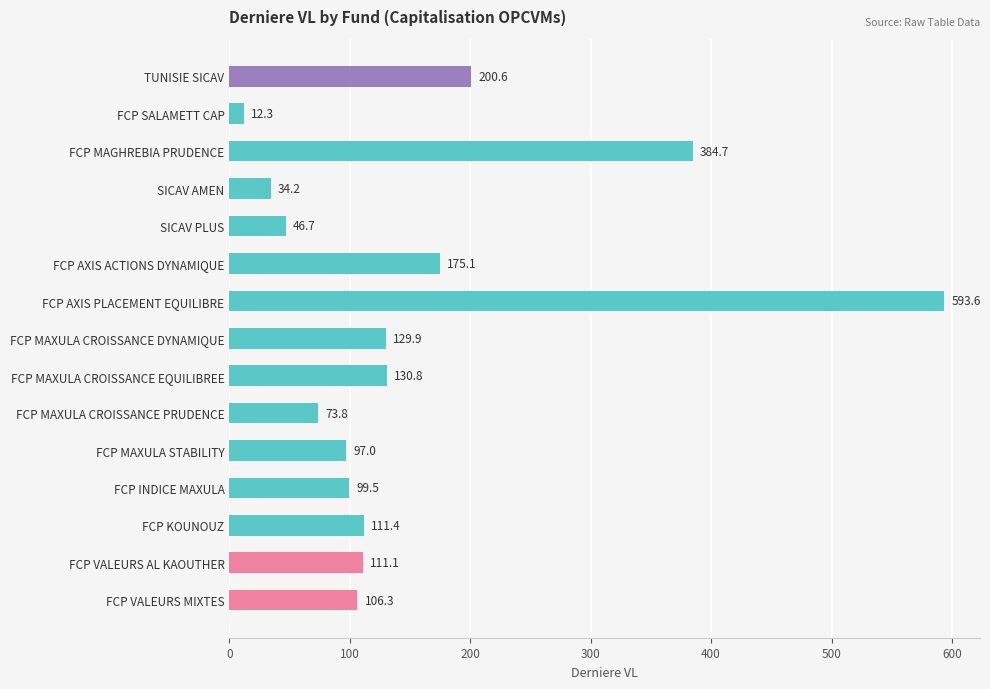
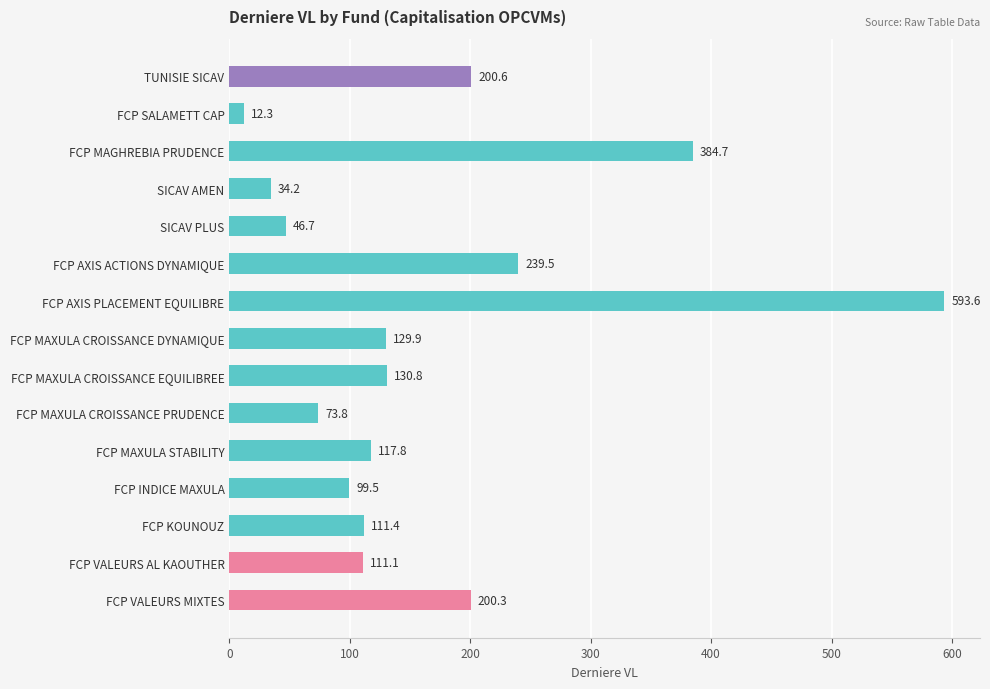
FCP AXIS ACTIONS DYNAMIQUE: 175.1 -> 239.5
FCP MAXULA STABILITY: 97.0 -> 117.8
FCP VALEURS MIXTES: 106.3 -> 200.3
